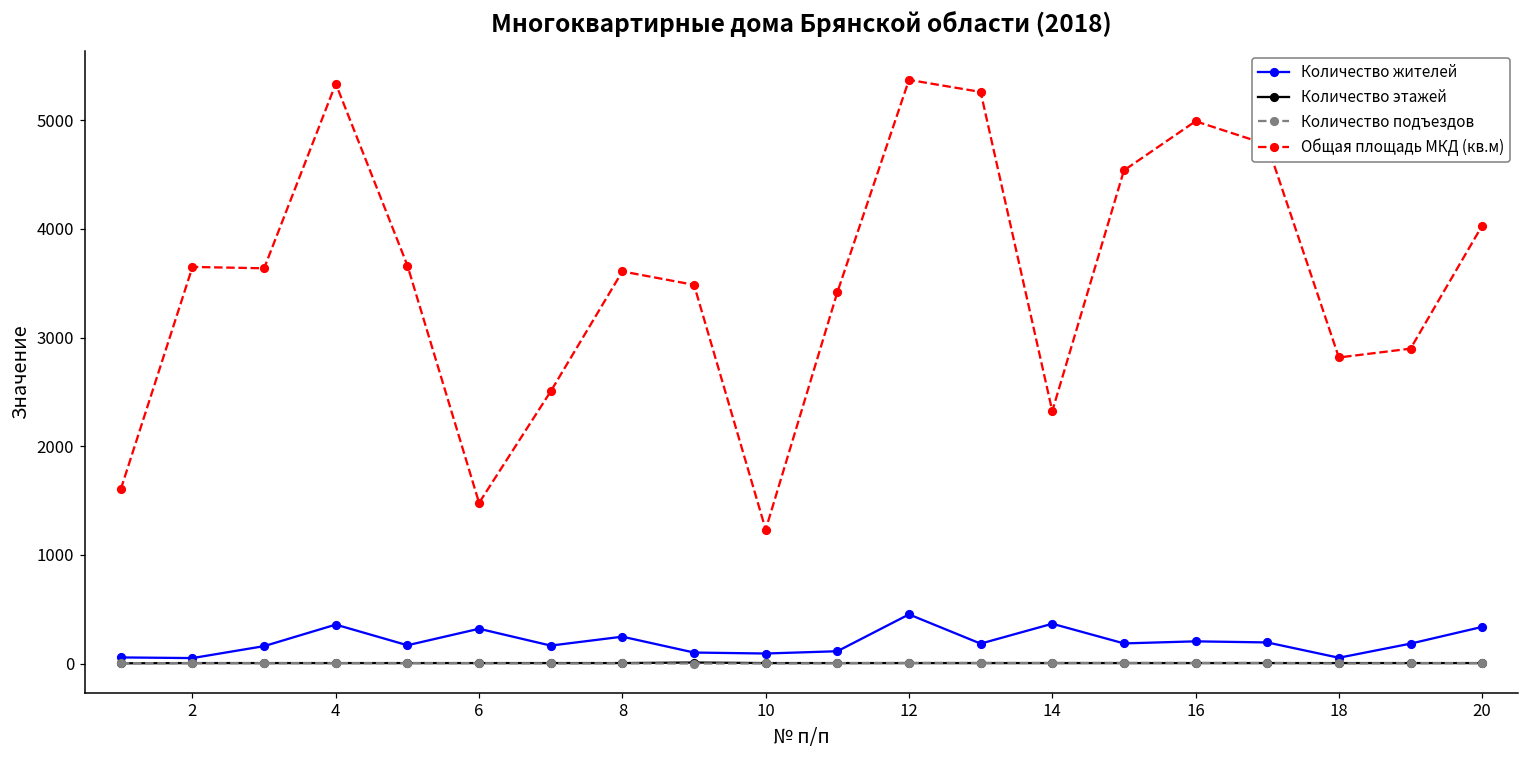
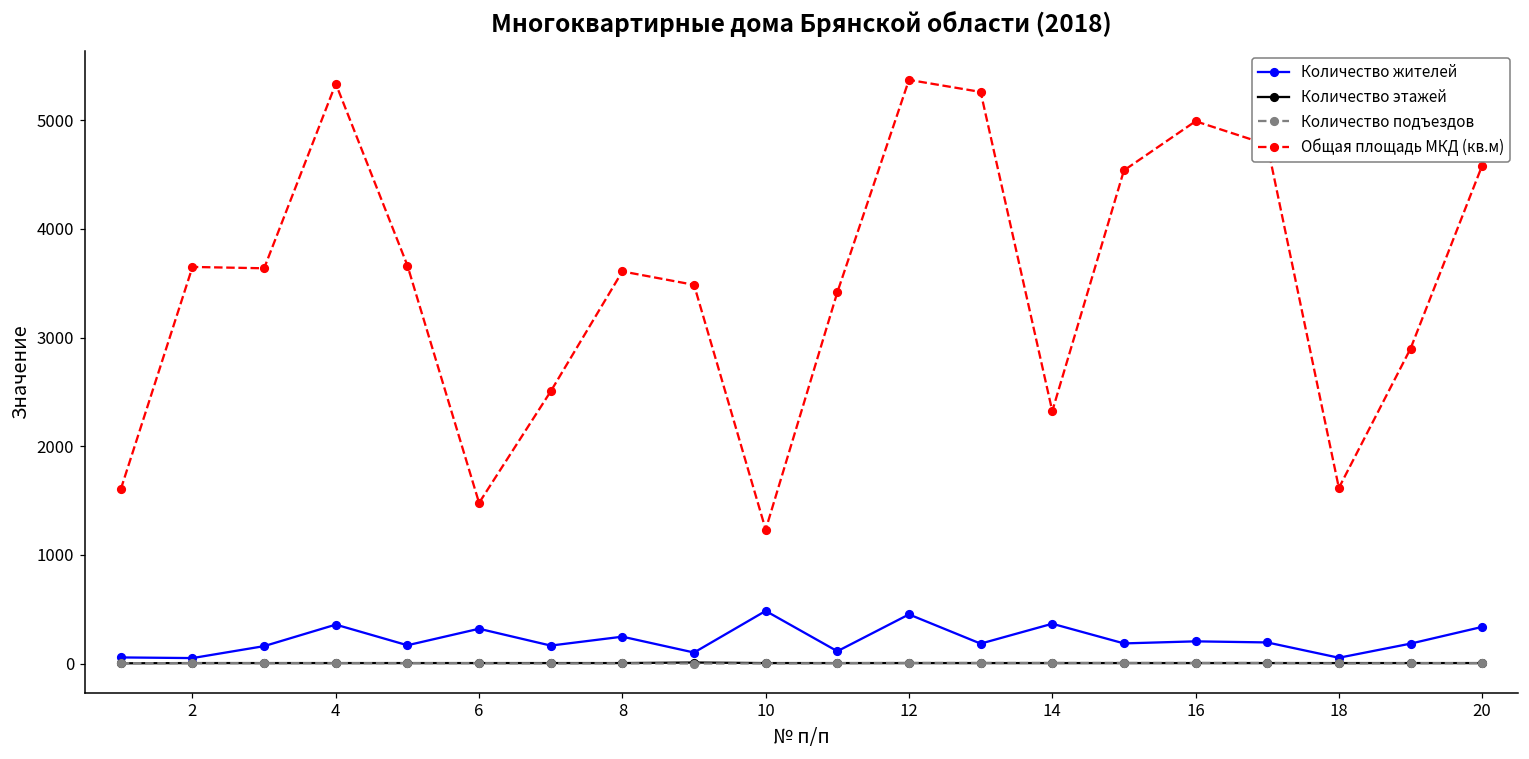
Количество жителей, 10: 100 -> 500
Общая площадь МКД (кв.м), 18: 2800 -> 1600
Общая площадь МКД (кв.м), 20: 4000 -> 4600
